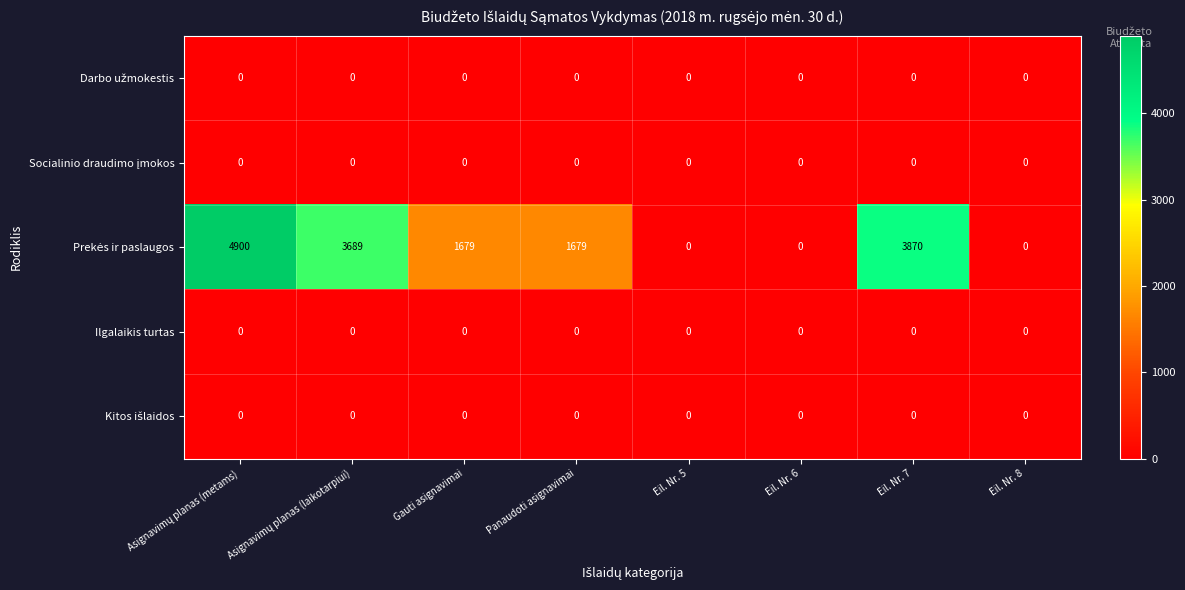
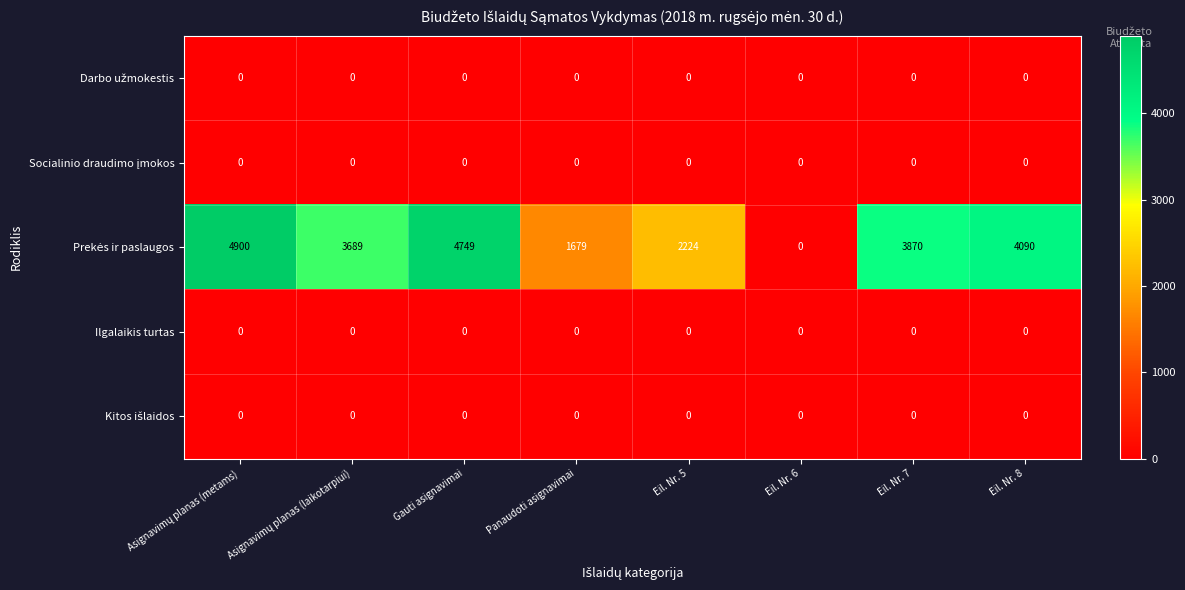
Prekės ir paslaugos, Gauti asignavimai: 1679 -> 4749
Prekės ir paslaugos, Eil. Nr. 5: 0 -> 2224
Prekės ir paslaugos, Eil. Nr. 8: 0 -> 4090
